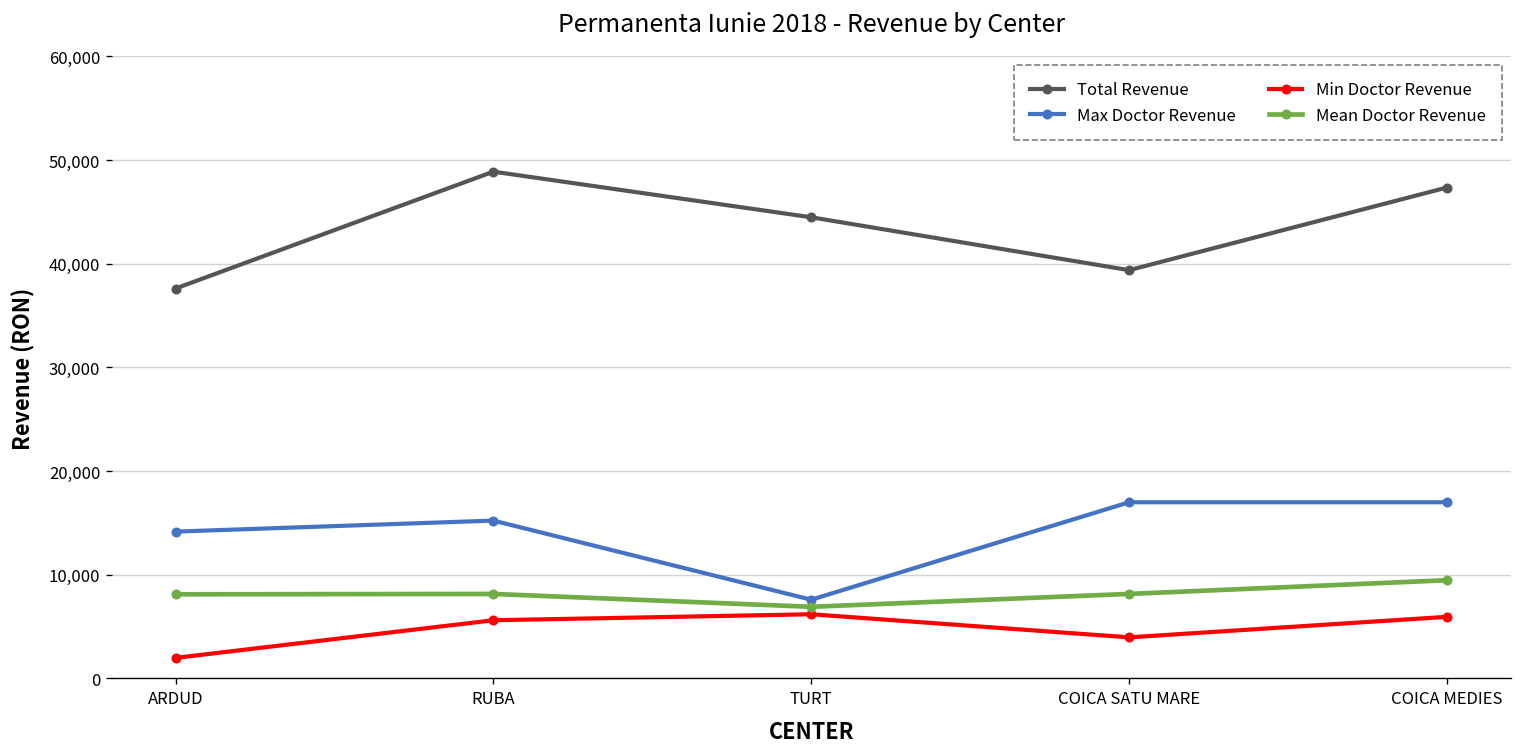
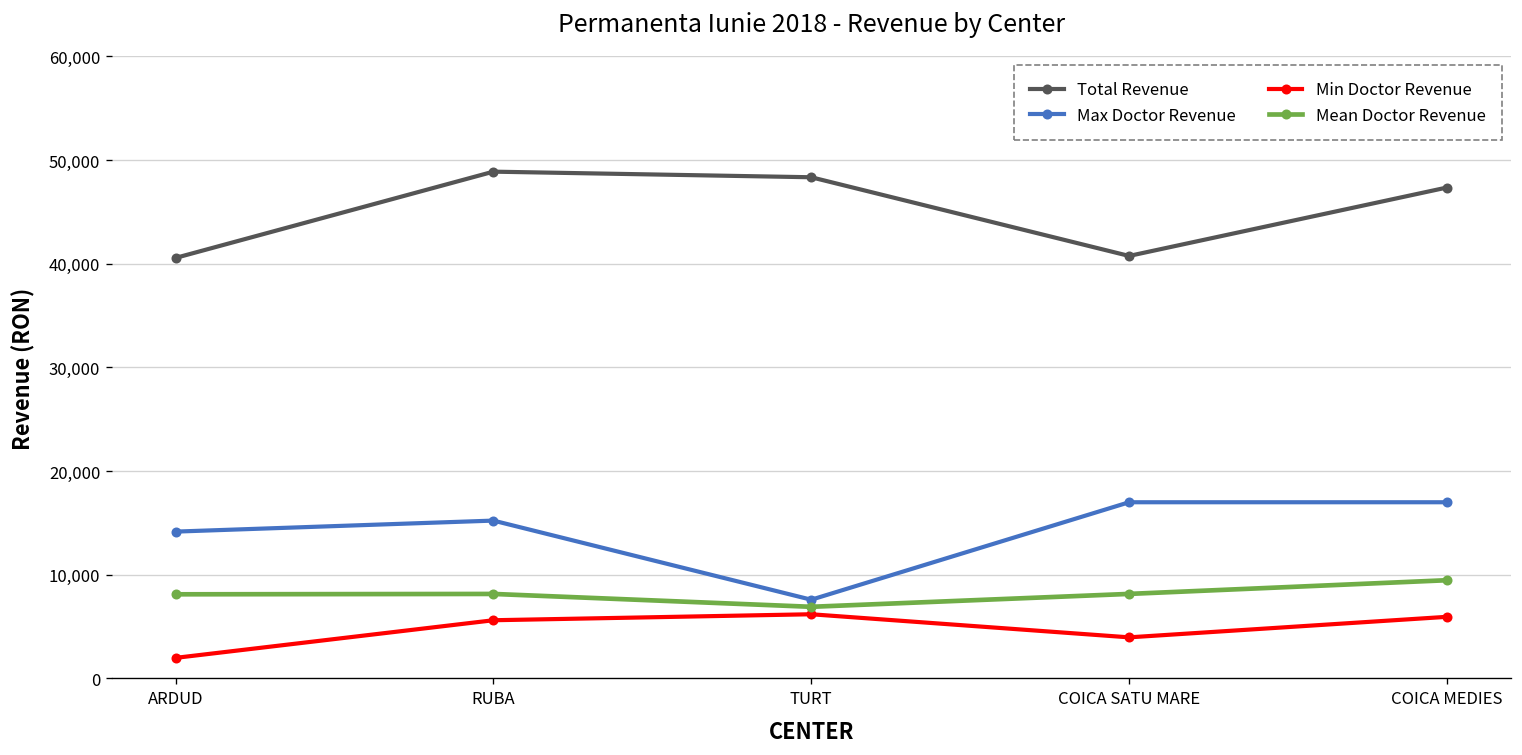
Total Revenue, ARDUD: 38,000 -> 41,000
Total Revenue, TURT: 44,000 -> 48,000
Total Revenue, COICA SATU MARE: 39,000 -> 41,000
